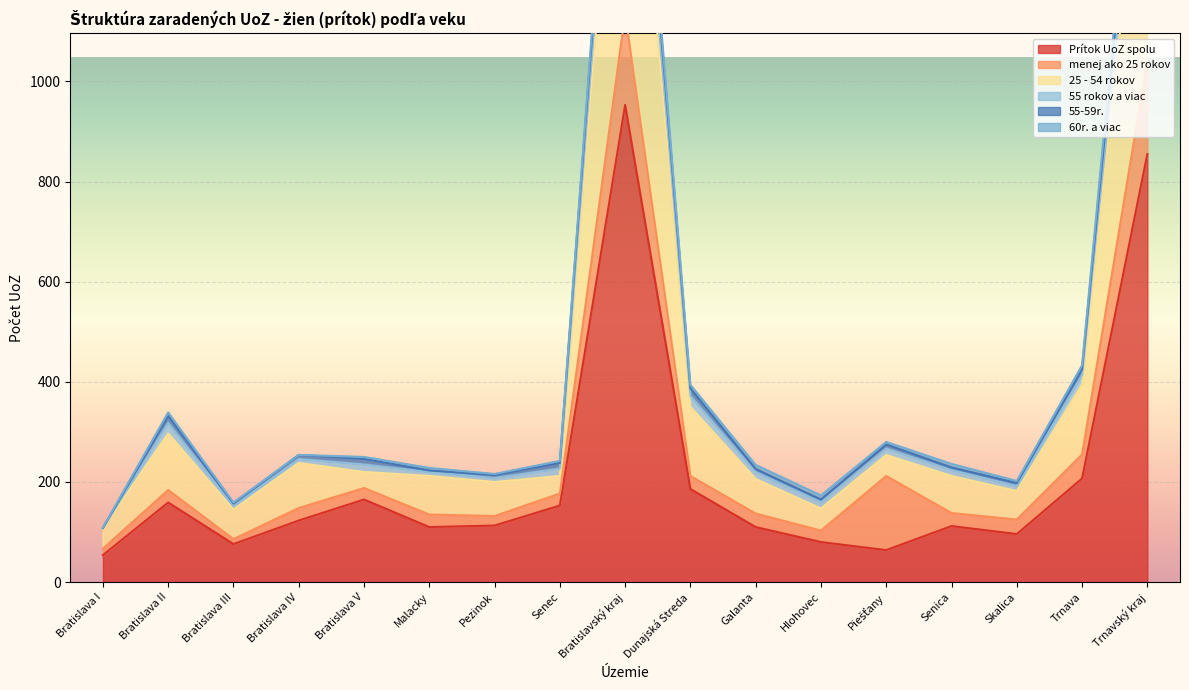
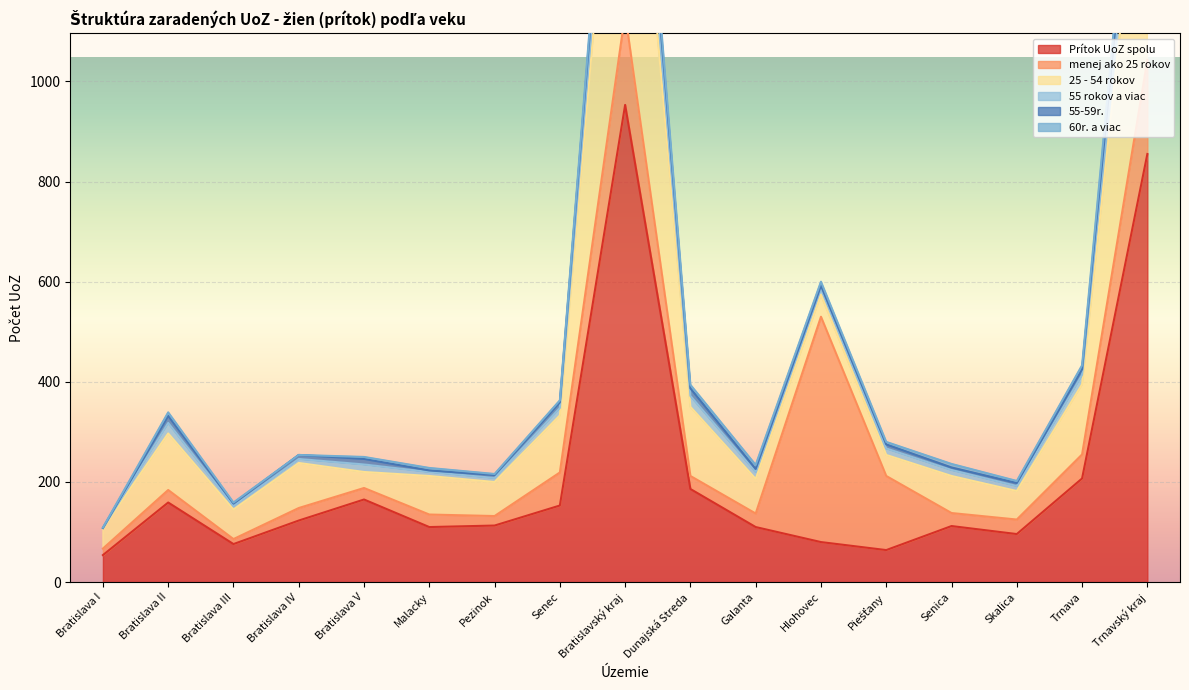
menej ako 25 rokov, Senec: 20 -> 70
25 - 54 rokov, Senec: 40 -> 110
menej ako 25 rokov, Hlohovec: 20 -> 450
